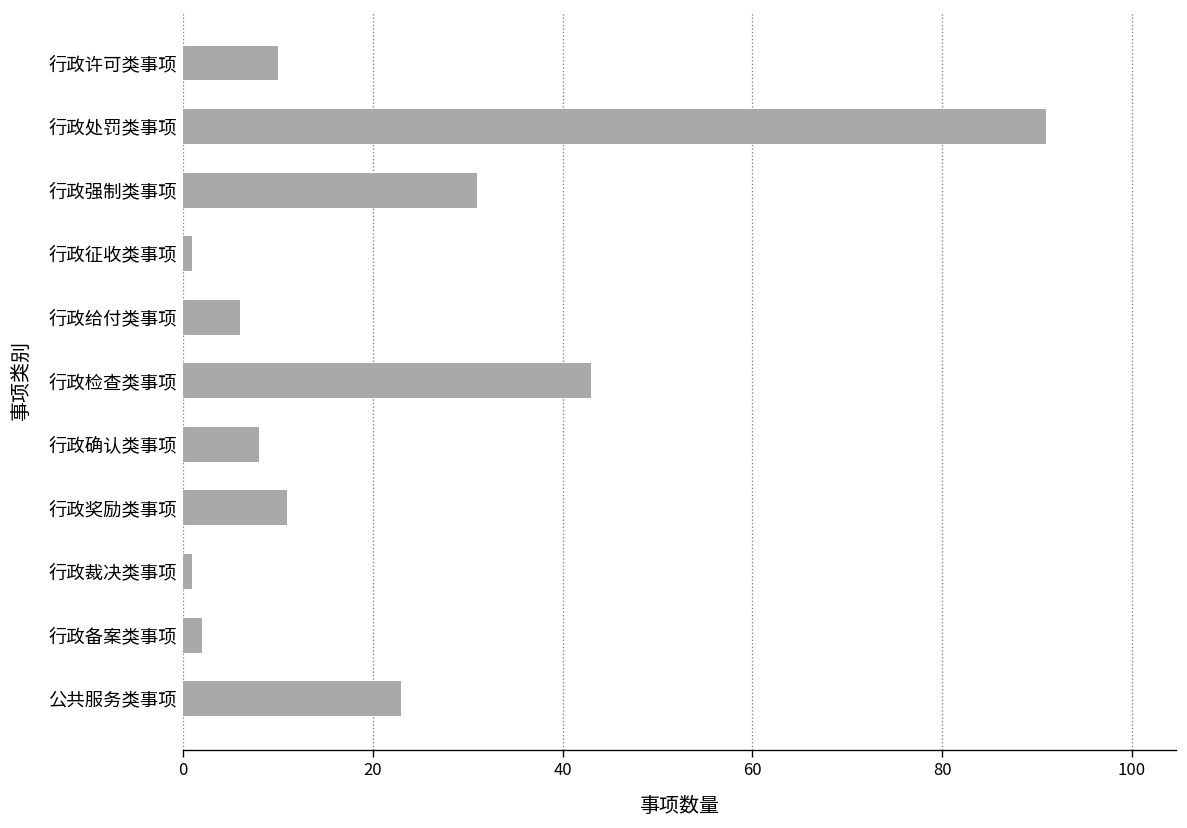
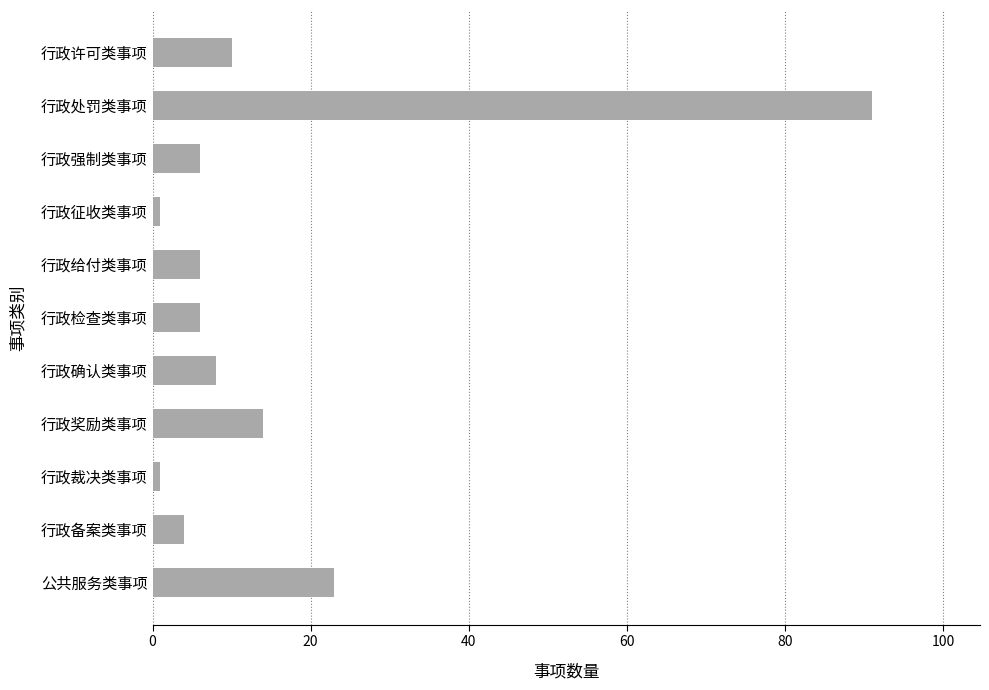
行政强制类事项: 31 -> 6
行政检查类事项: 43 -> 6
行政奖励类事项: 11 -> 14
行政备案类事项: 2 -> 4
